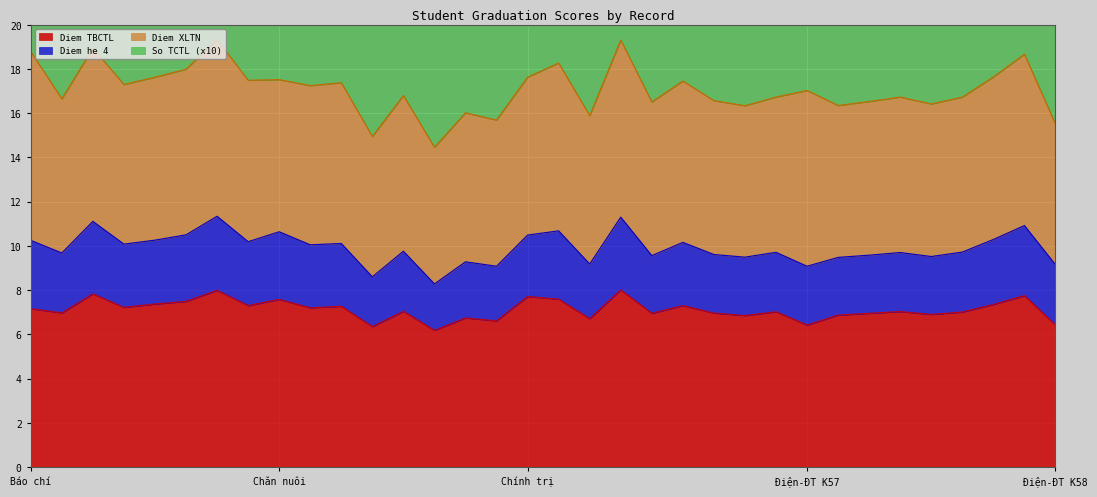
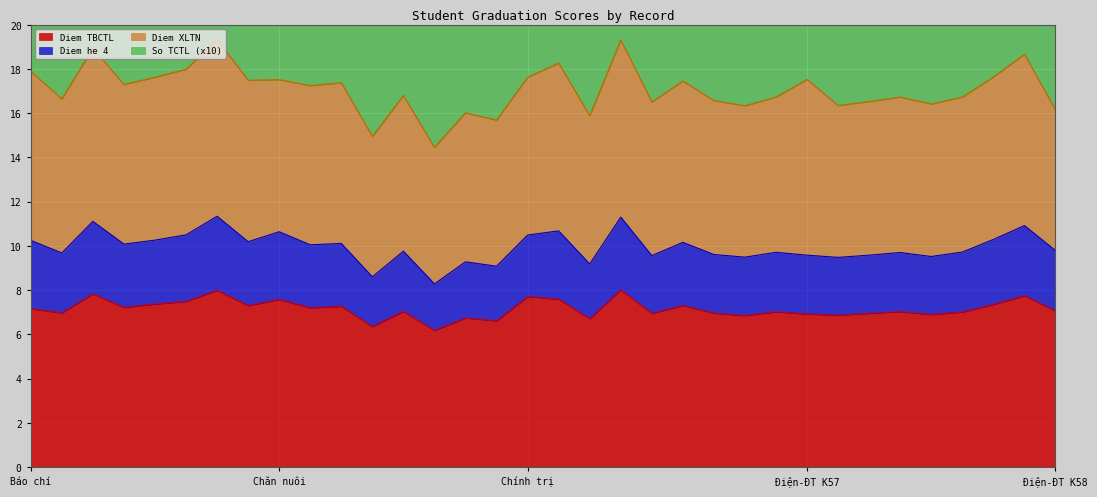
Diem XLTN, Báo chí: 8.5 -> 7.6
Diem TBCTL, Điện-ĐT K57: 6.4 -> 6.9
Diem TBCTL, Điện-ĐT K58: 6.4 -> 7.1
